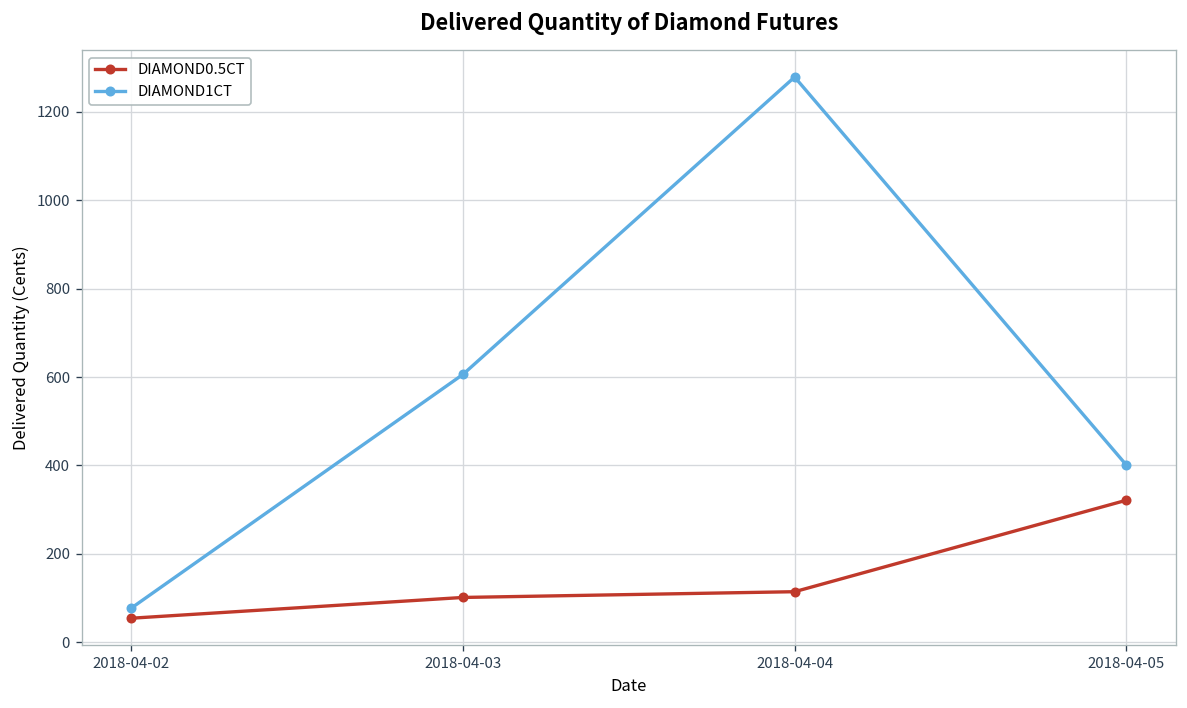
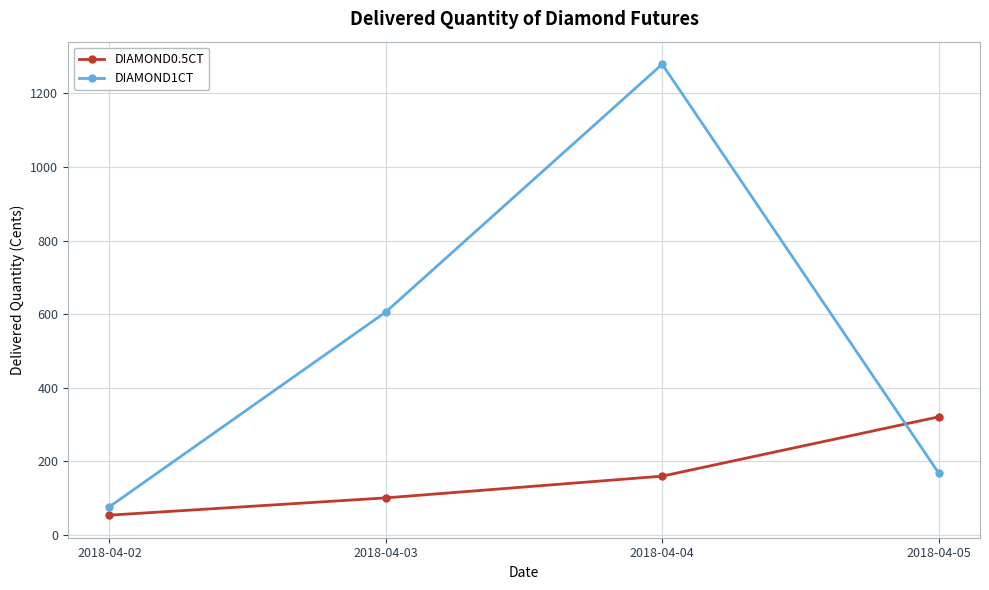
DIAMOND0.5CT, 2018-04-04: 110 -> 160
DIAMOND1CT, 2018-04-05: 400 -> 170
